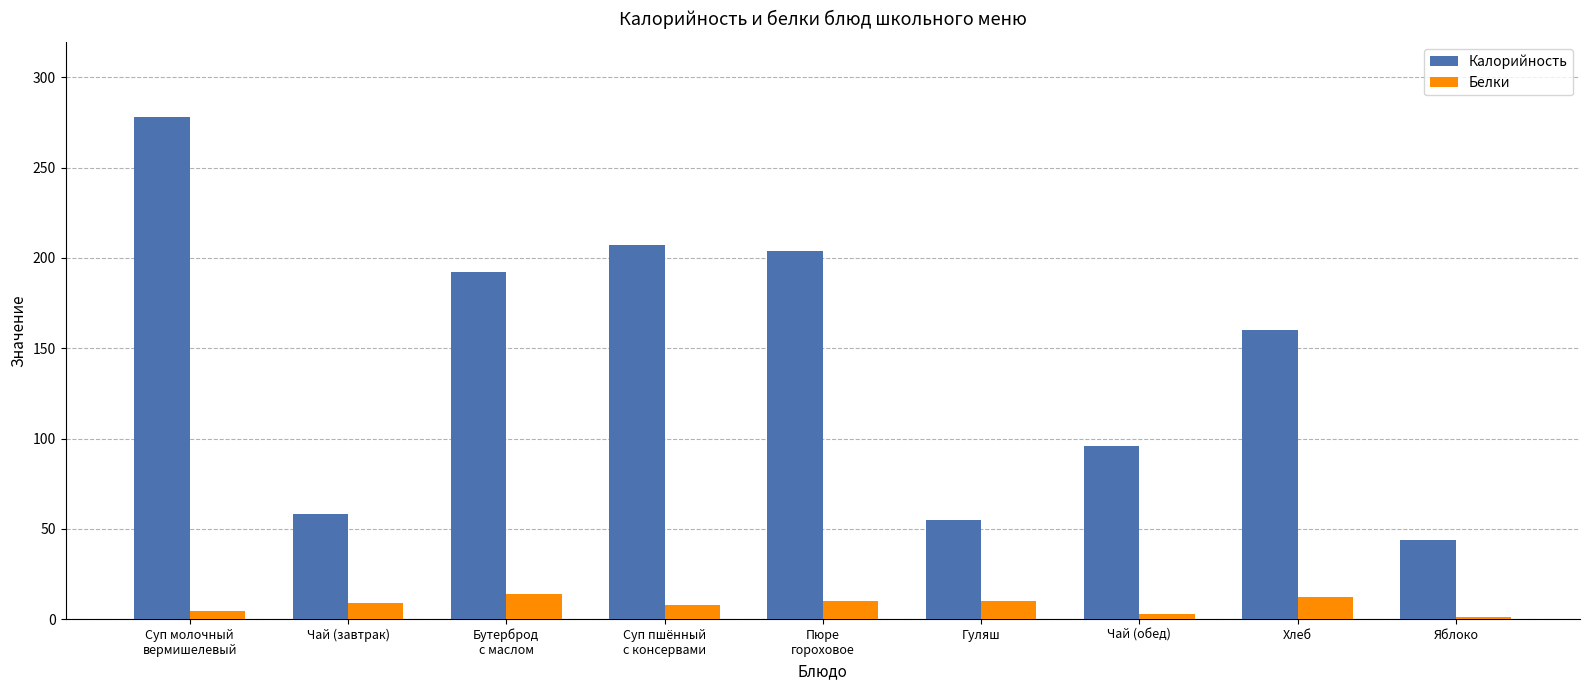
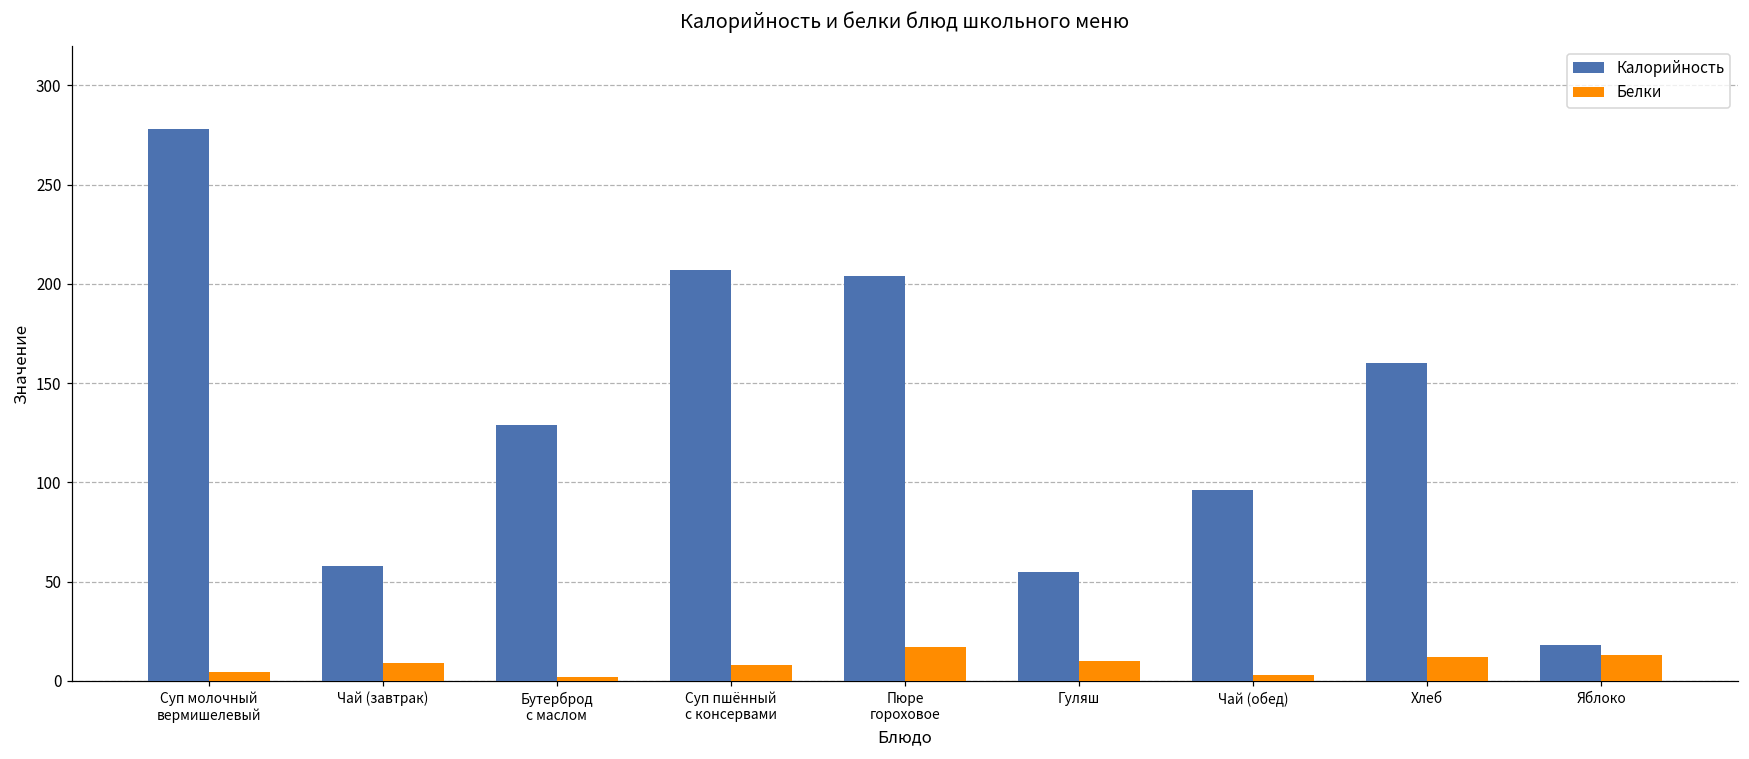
Калорийность, Бутерброд с маслом: 192 -> 129
Белки, Бутерброд с маслом: 14 -> 2
Белки, Пюре гороховое: 10 -> 17
Калорийность, Яблоко: 44 -> 18
Белки, Яблоко: 1 -> 13
